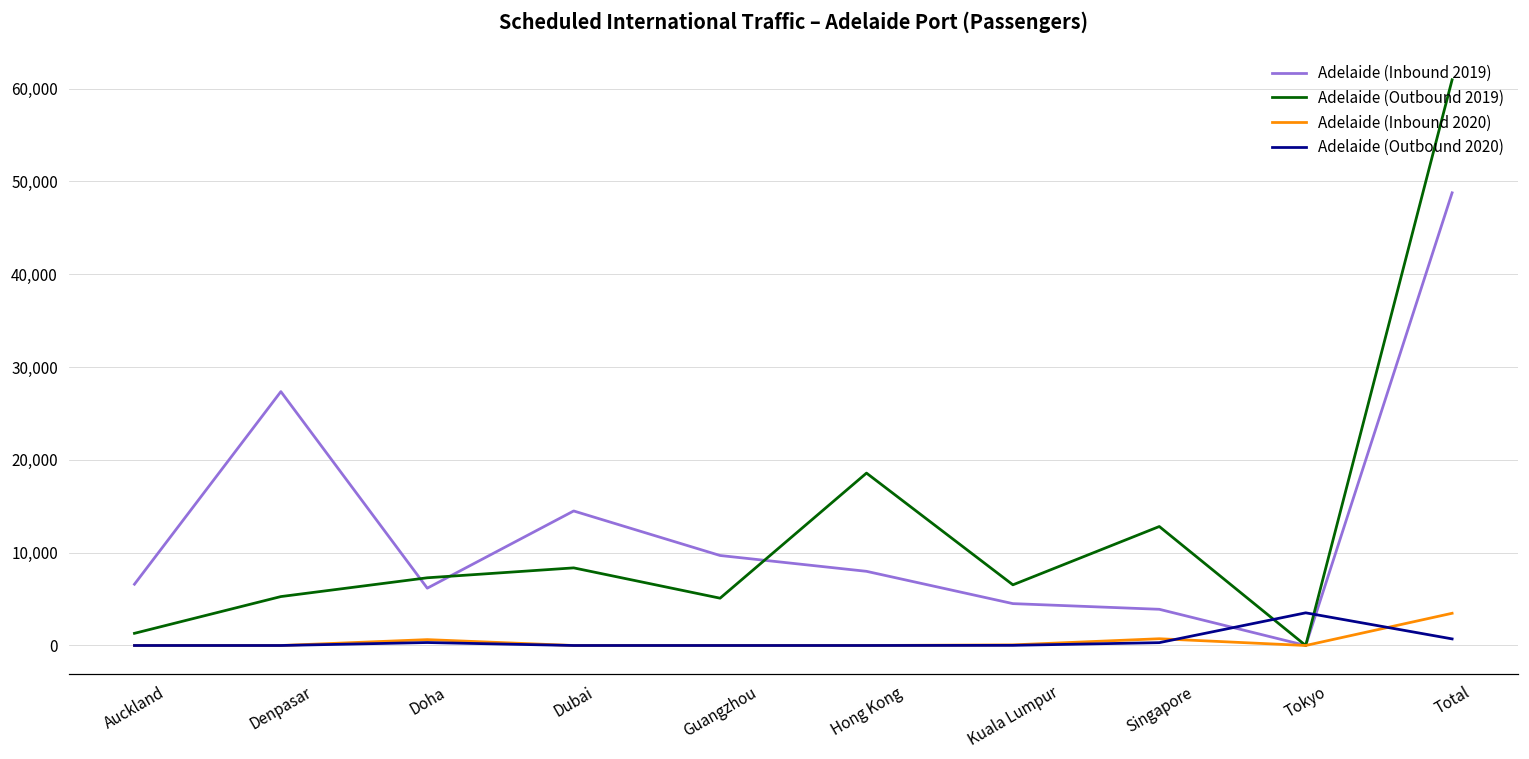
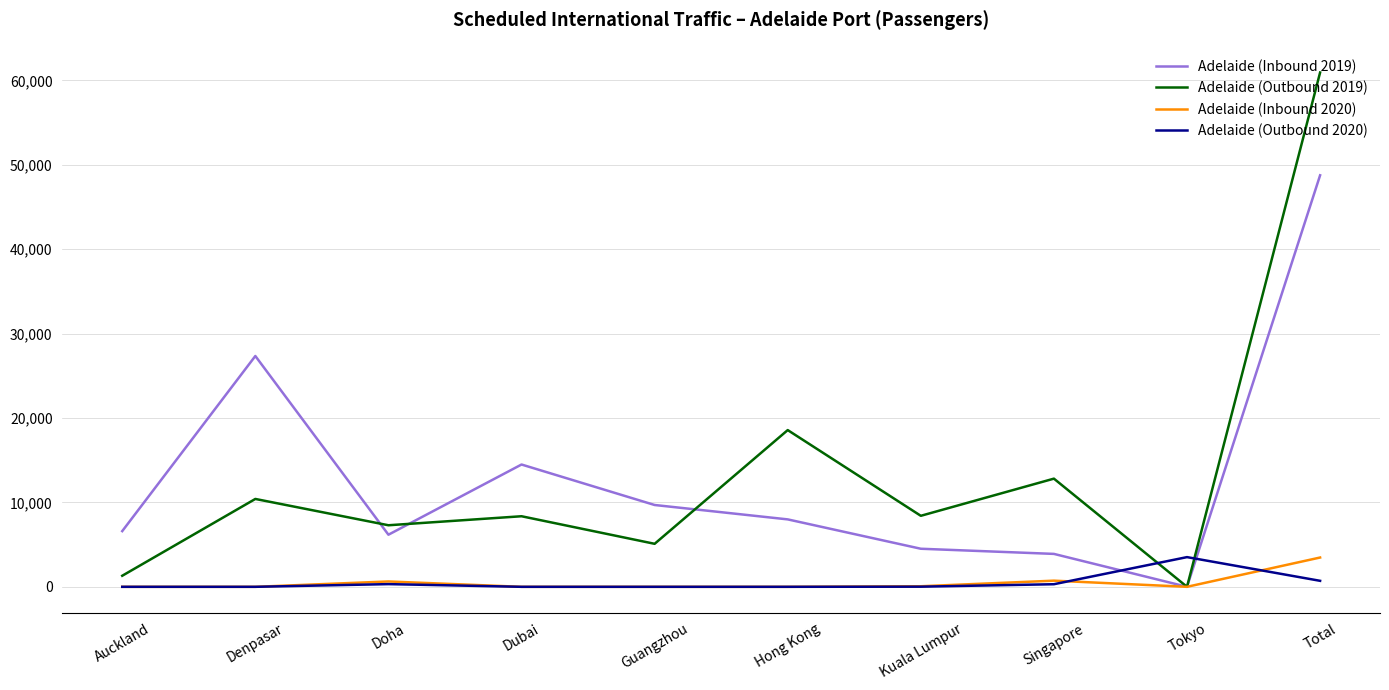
Adelaide (Outbound 2019), Denpasar: 5,000 -> 10,000
Adelaide (Outbound 2019), Kuala Lumpur: 7,000 -> 8,000
